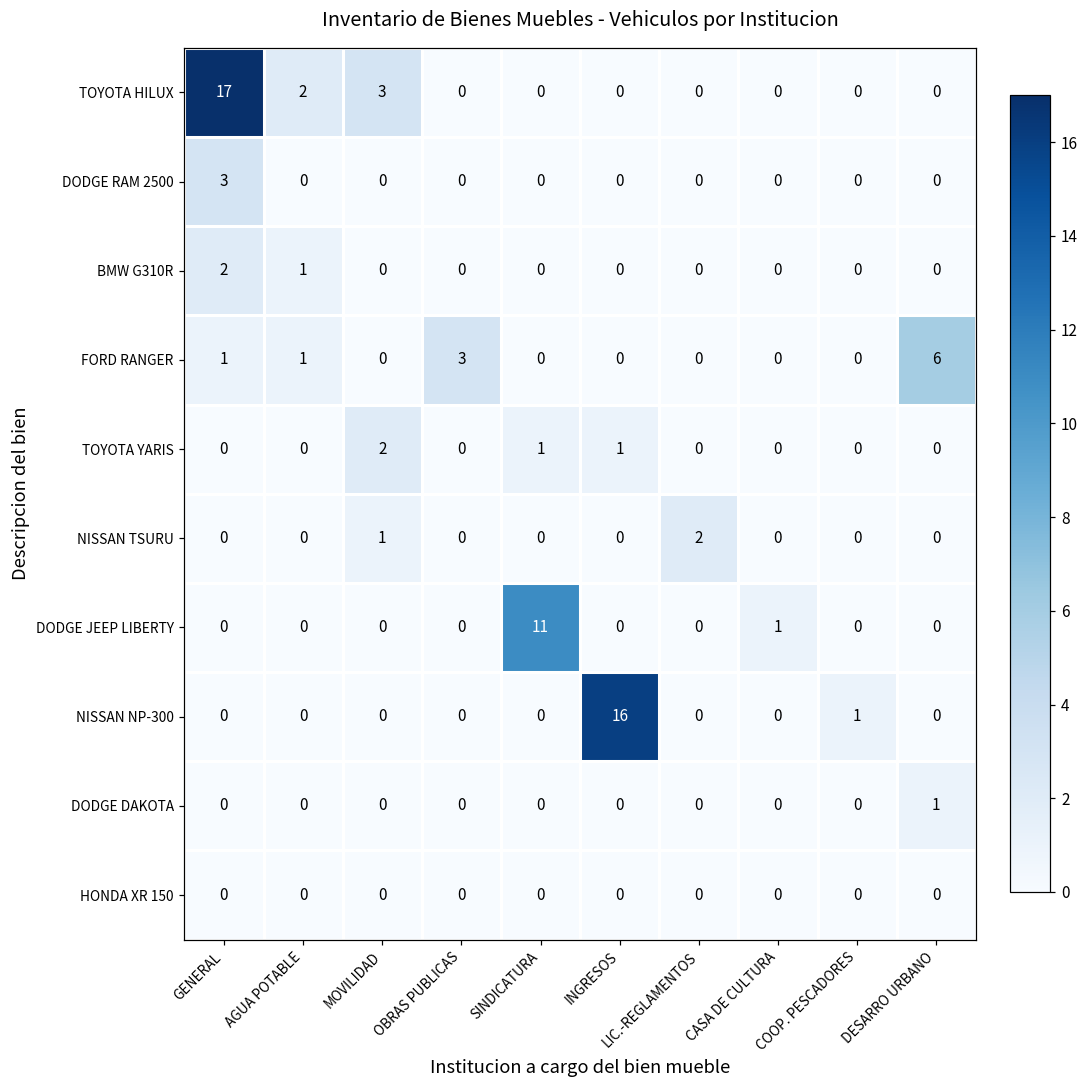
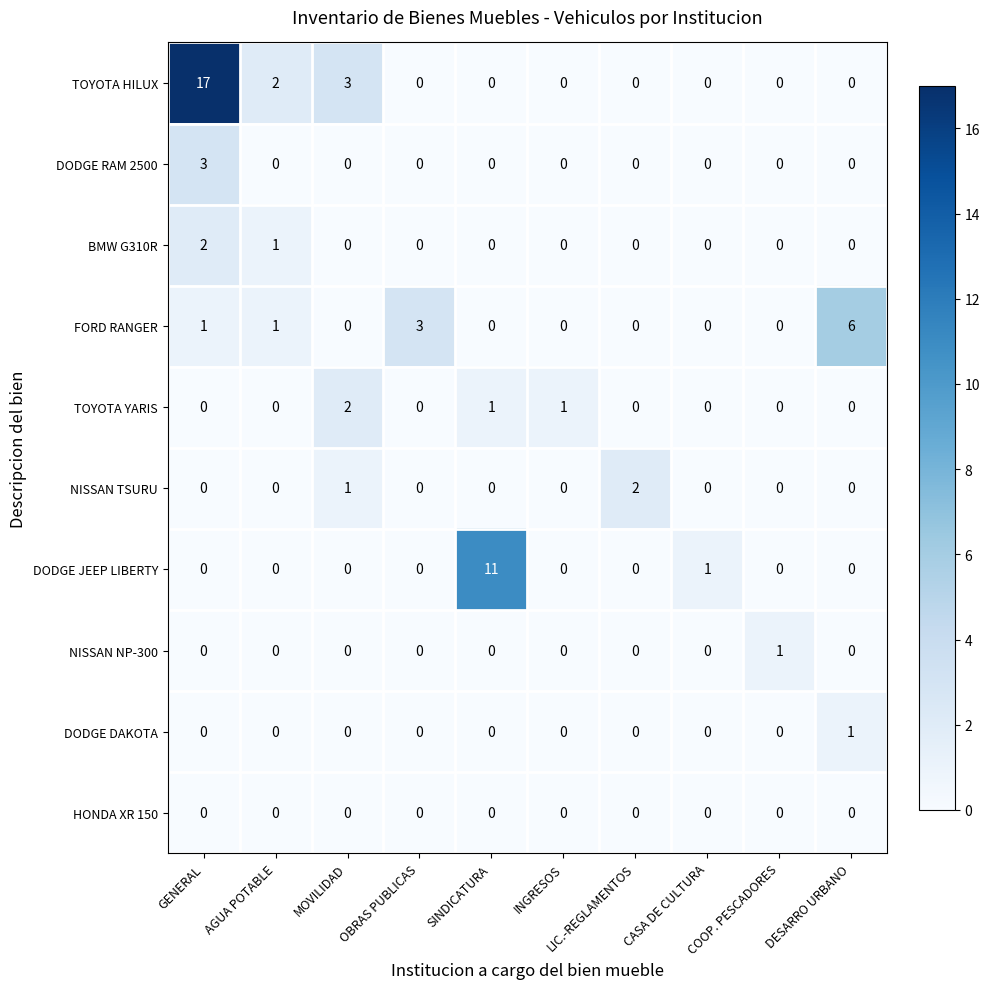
NISSAN NP-300, INGRESOS: 16 -> 0
